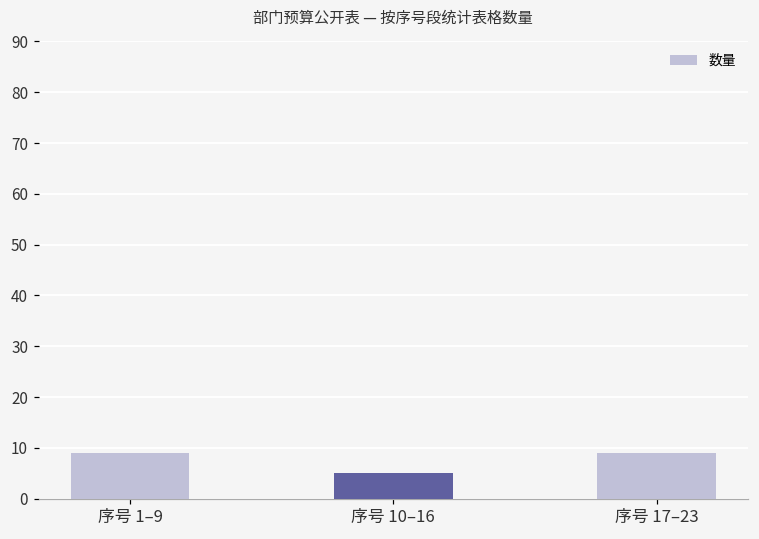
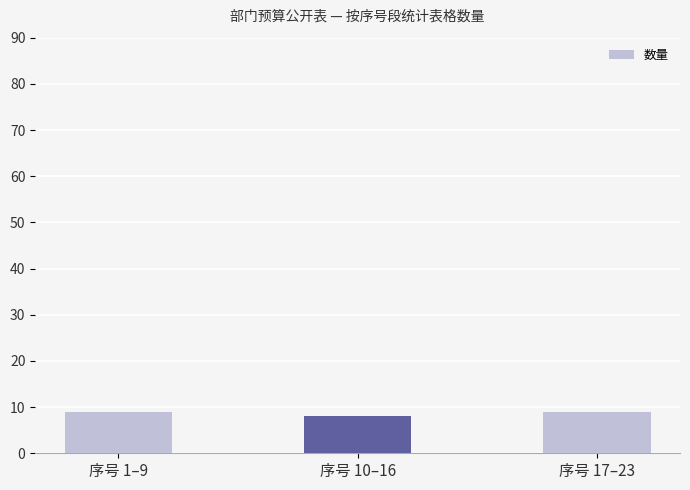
序号 10–16: 5 -> 8
